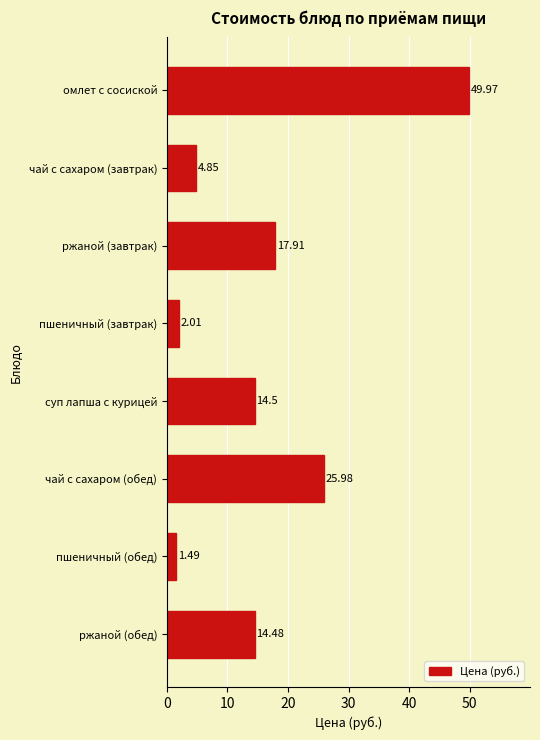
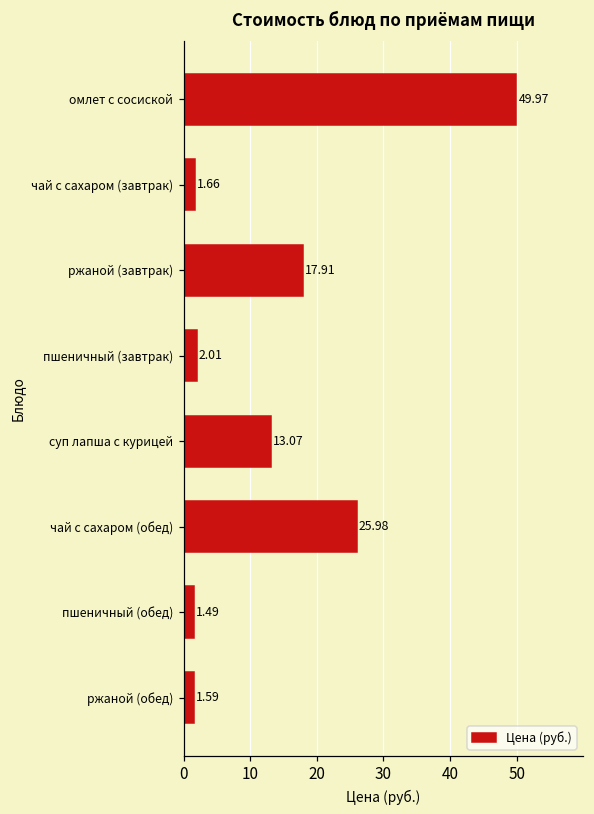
чай с сахаром (завтрак): 4.85 -> 1.66
суп лапша с курицей: 14.5 -> 13.07
ржаной (обед): 14.48 -> 1.59
